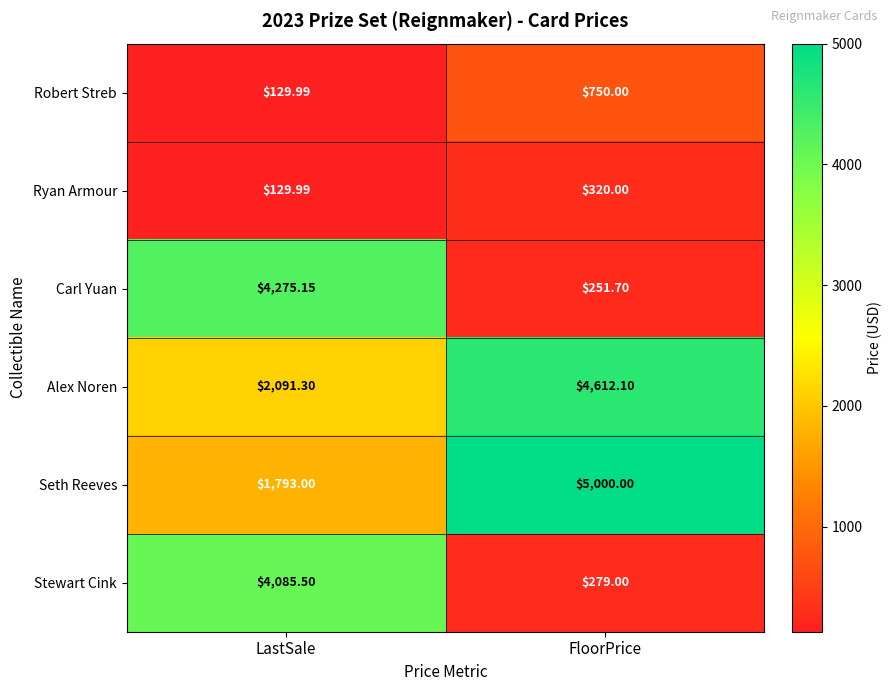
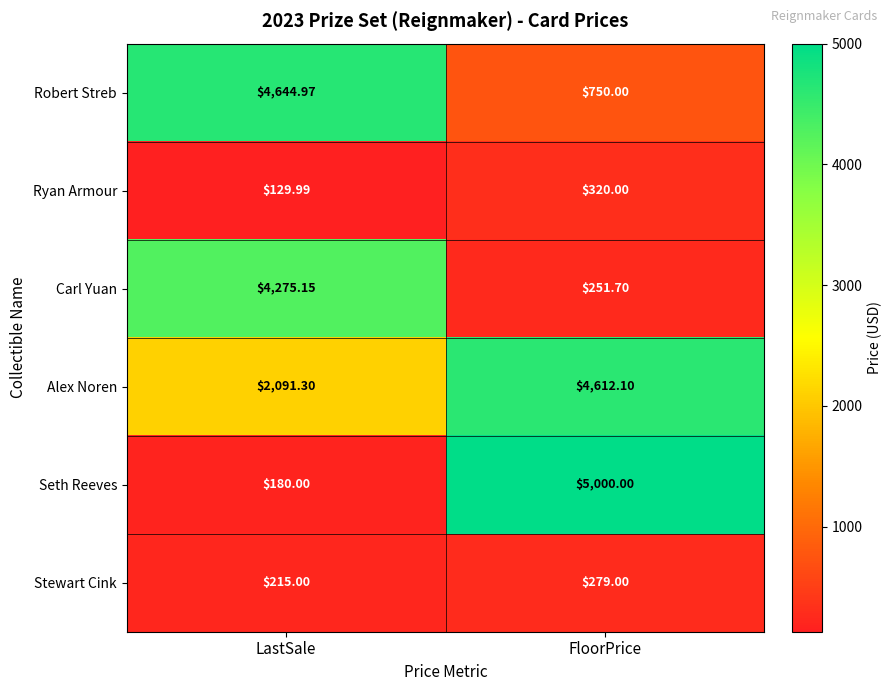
Robert Streb, LastSale: $129.99 -> $4,644.97
Seth Reeves, LastSale: $1,793.00 -> $180.00
Stewart Cink, LastSale: $4,085.50 -> $215.00
